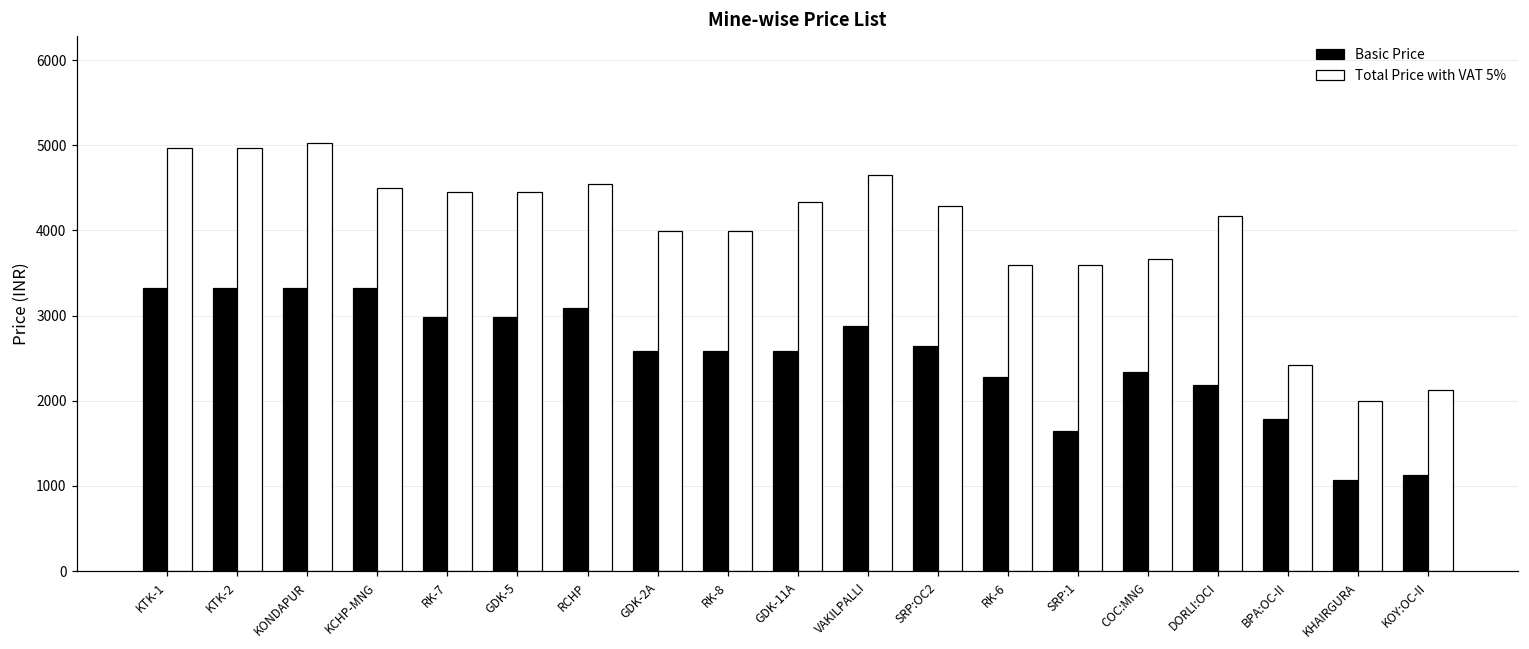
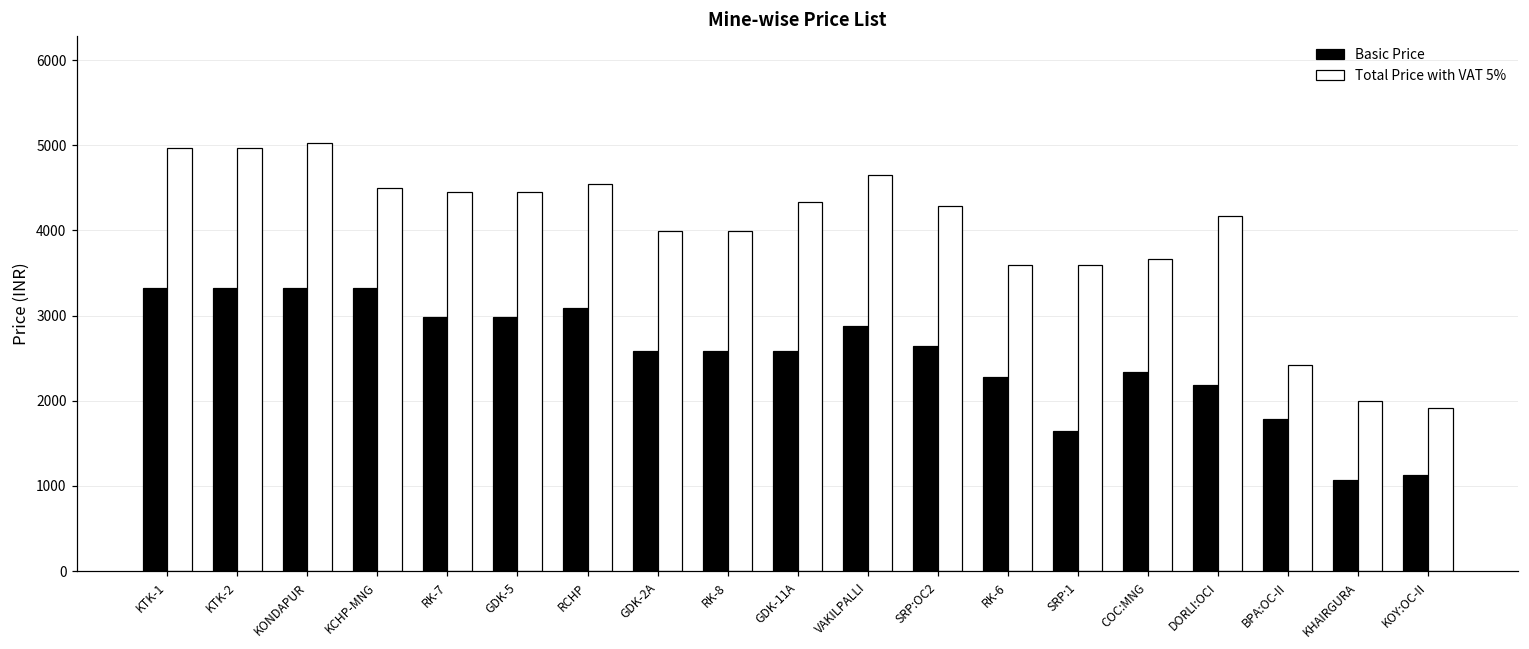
Total Price with VAT 5%, KOY:OC-II: 2100 -> 1900
